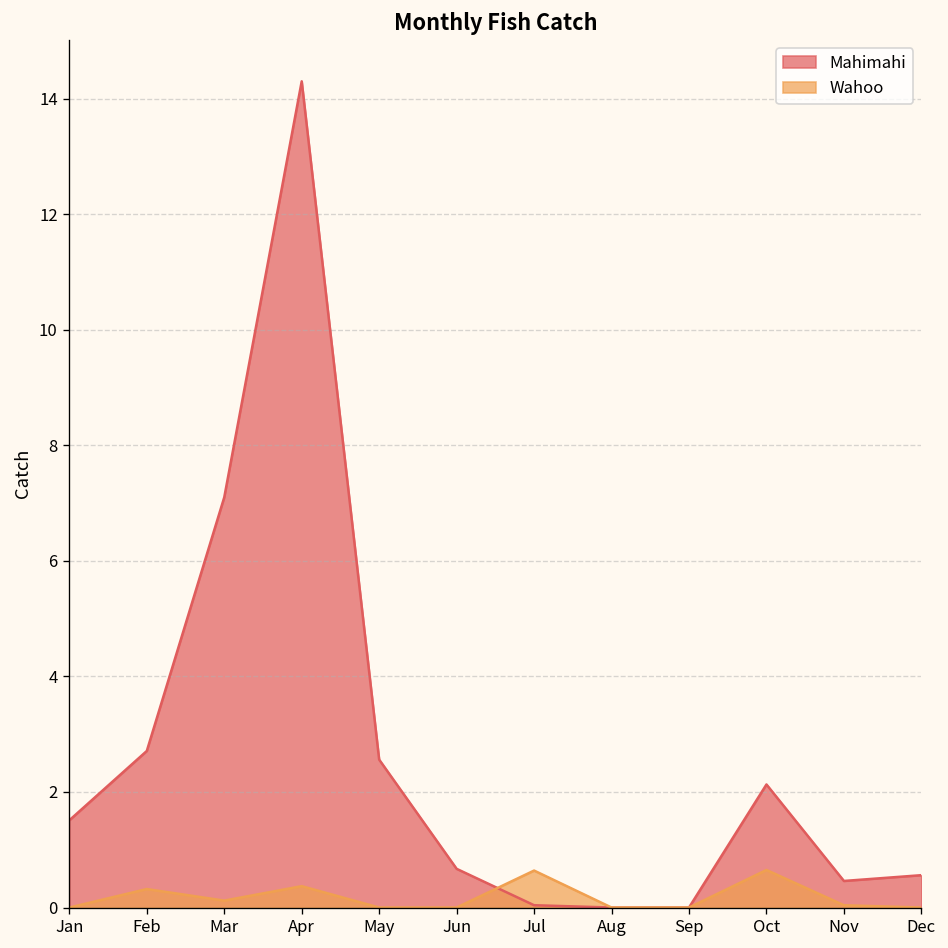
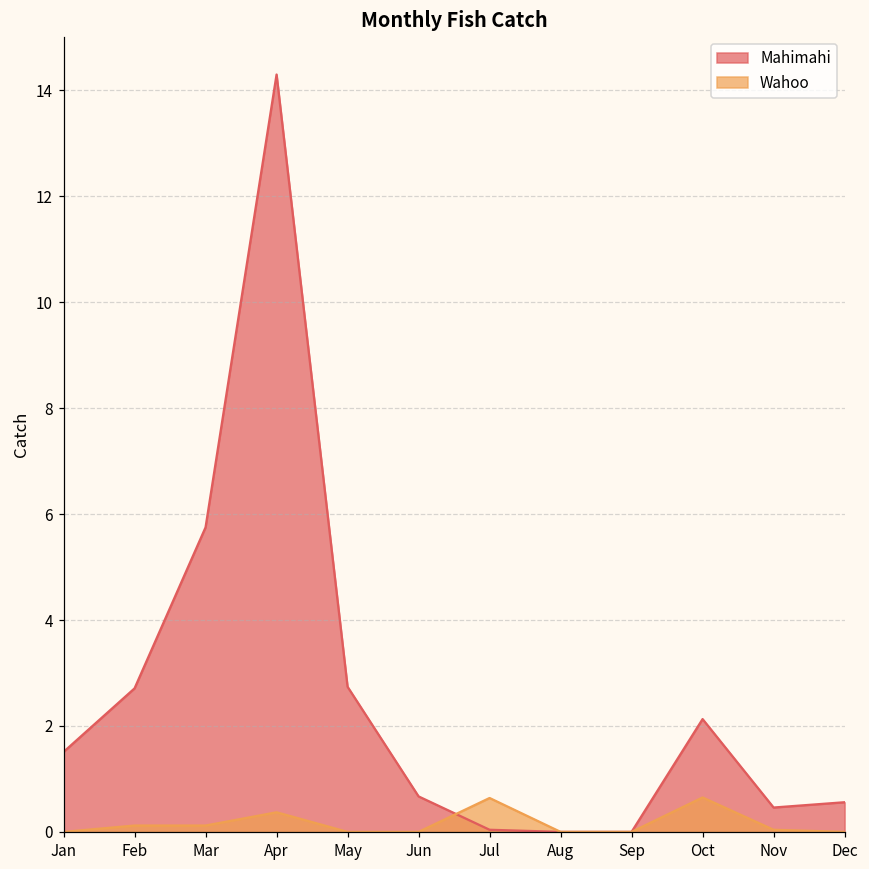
Wahoo, Feb: 0.3 -> 0.1
Mahimahi, Mar: 7.1 -> 5.8
Mahimahi, May: 2.6 -> 2.7
